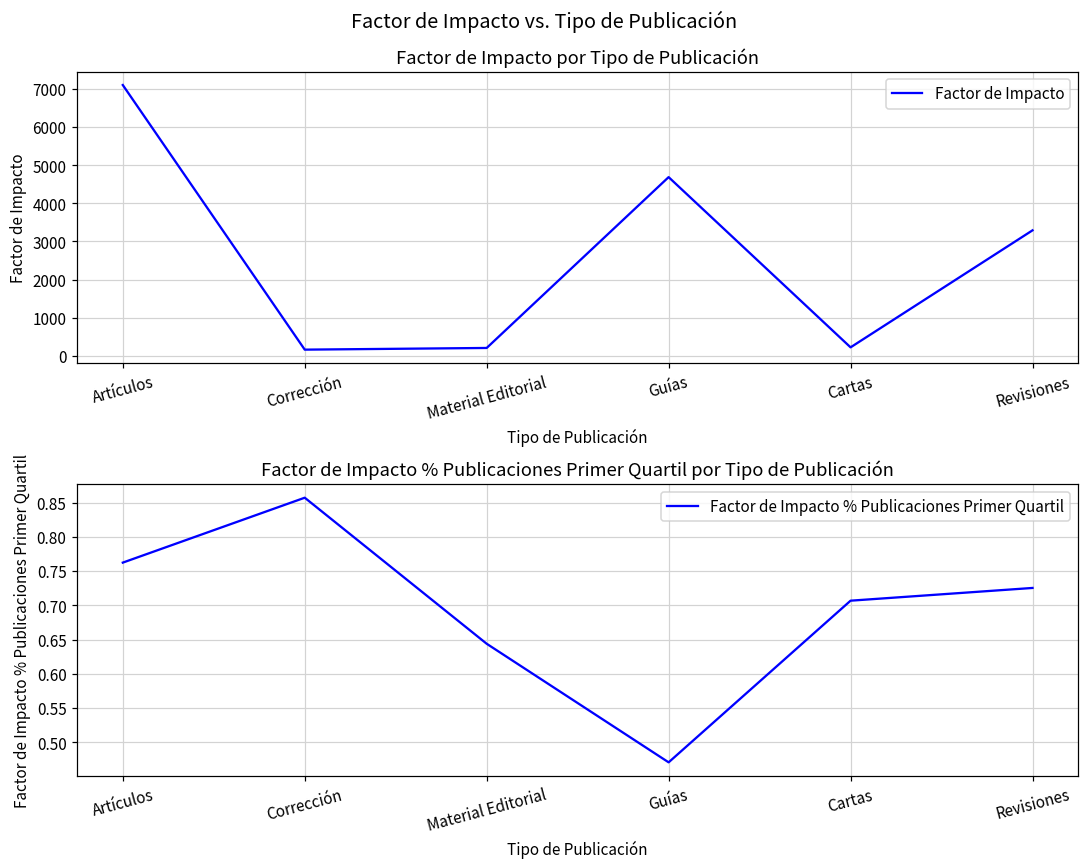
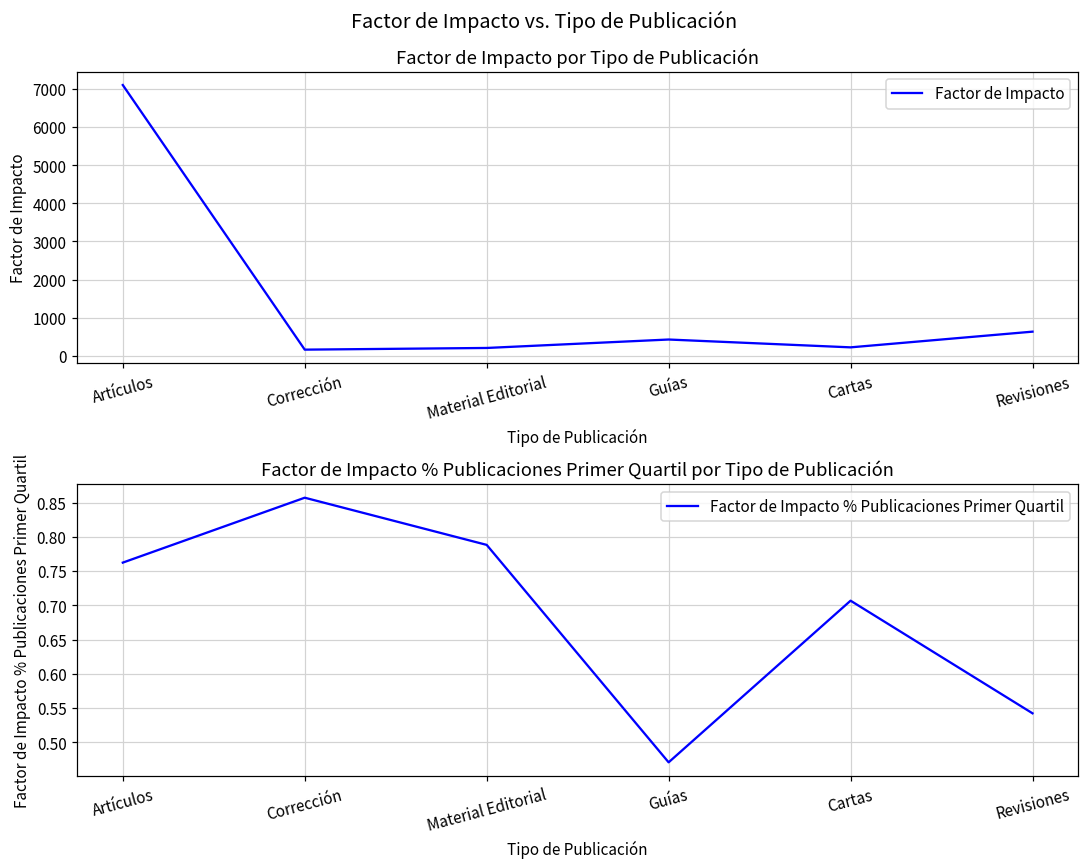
Factor de Impacto por Tipo de Publicación, Guías: 4700 -> 400
Factor de Impacto por Tipo de Publicación, Revisiones: 3300 -> 600
Factor de Impacto % Publicaciones Primer Quartil por Tipo de Publicación, Material Editorial: 0.64 -> 0.79
Factor de Impacto % Publicaciones Primer Quartil por Tipo de Publicación, Revisiones: 0.73 -> 0.54
